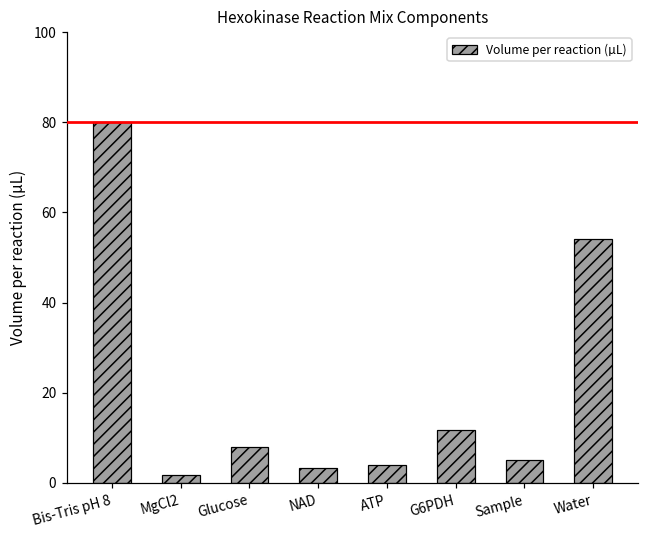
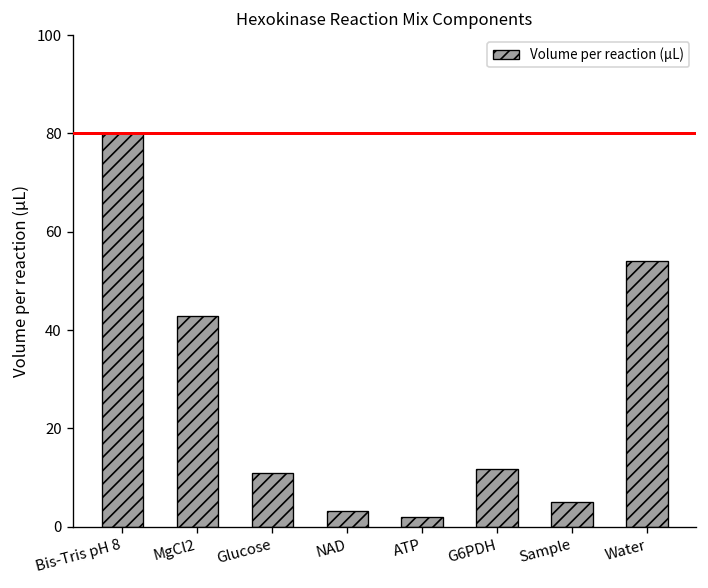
MgCl2: 2 -> 43
Glucose: 8 -> 11
ATP: 4 -> 2
